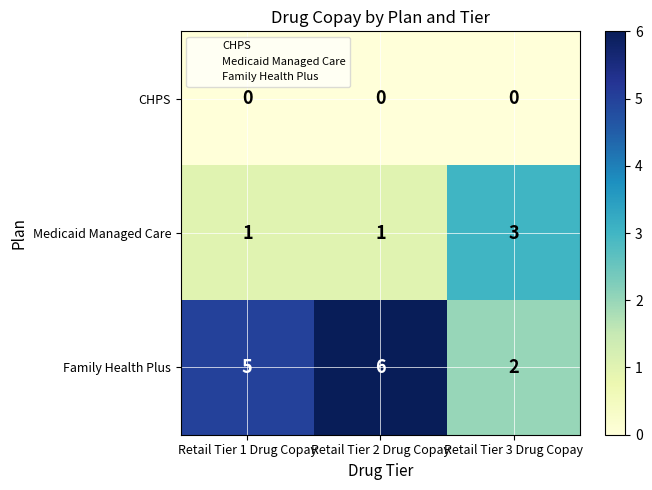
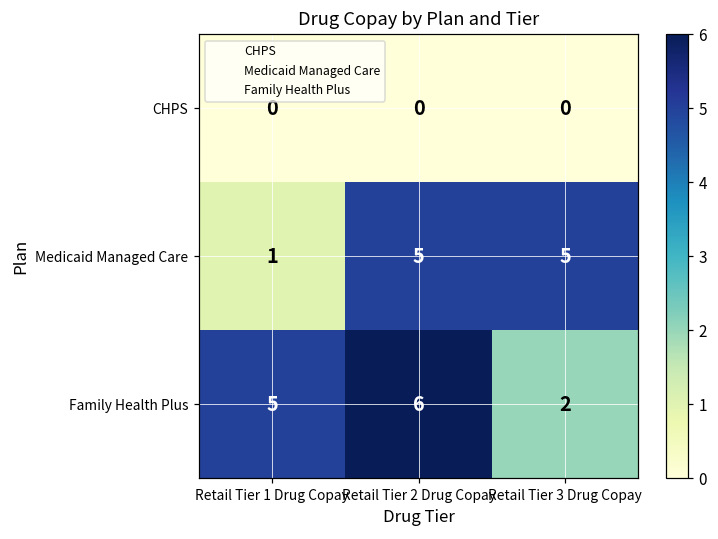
Medicaid Managed Care, Retail Tier 2 Drug Copay: 1 -> 5
Medicaid Managed Care, Retail Tier 3 Drug Copay: 3 -> 5
